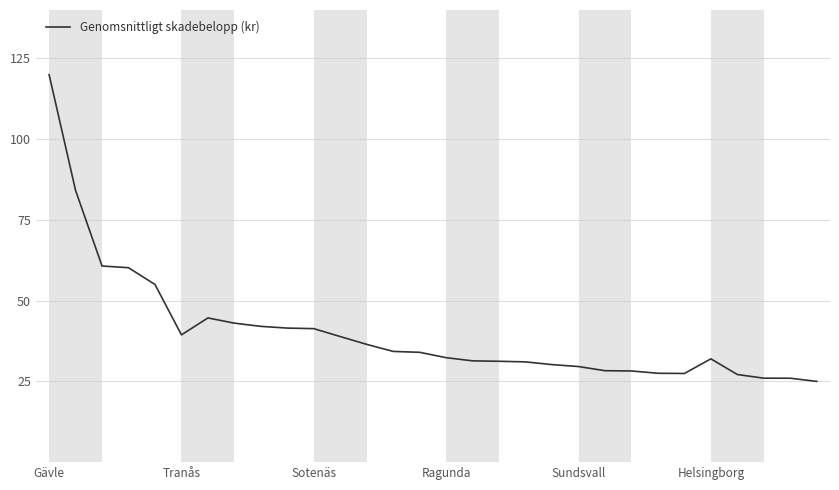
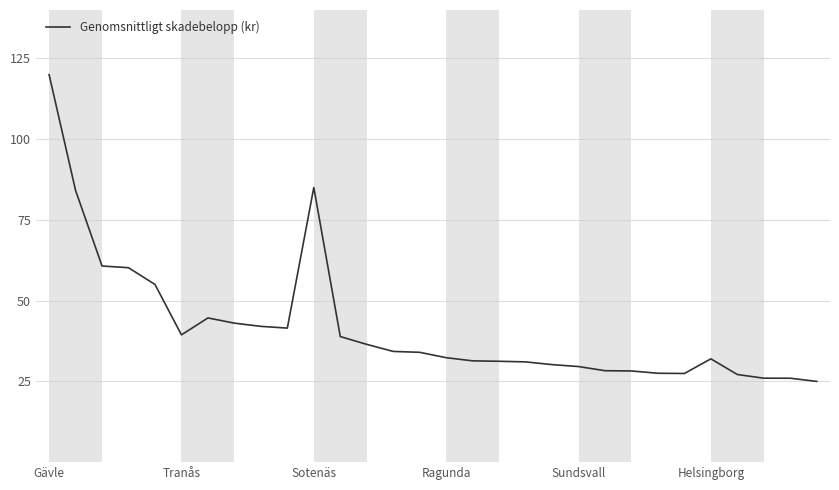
Sotenäs: 41 -> 85
